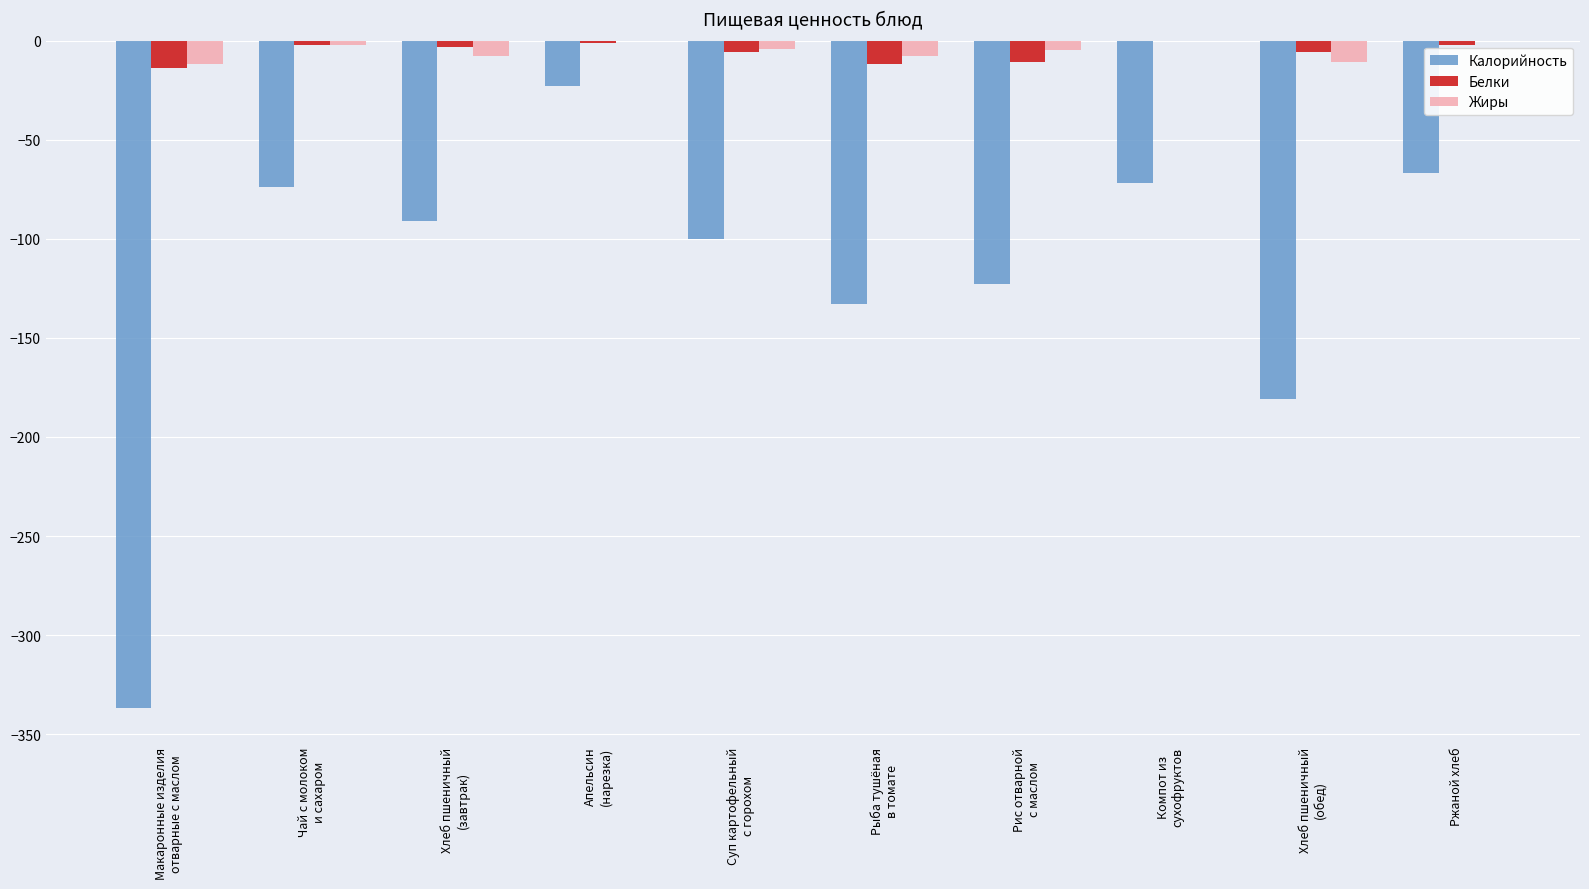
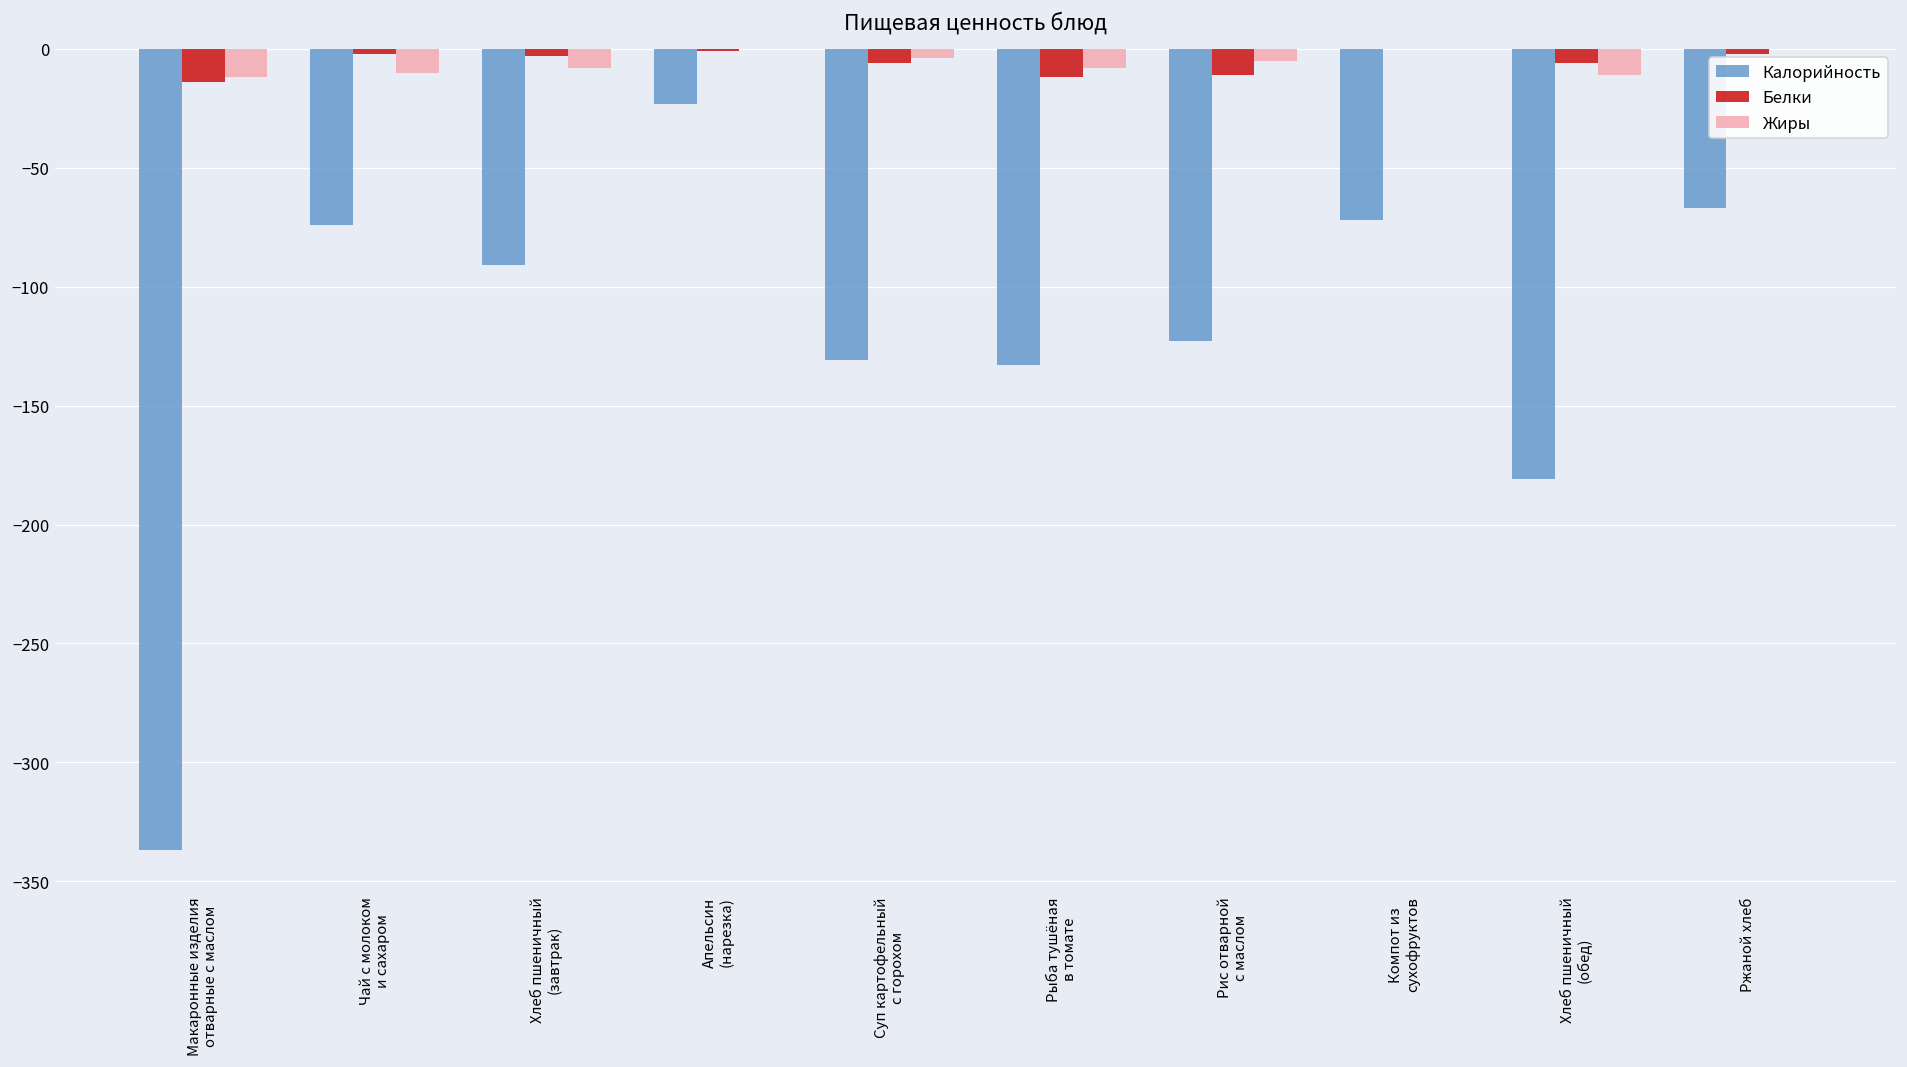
Жиры, Чай с молоком и сахаром: -2 -> -10
Калорийность, Суп картофельный с горохом: -100 -> -131
